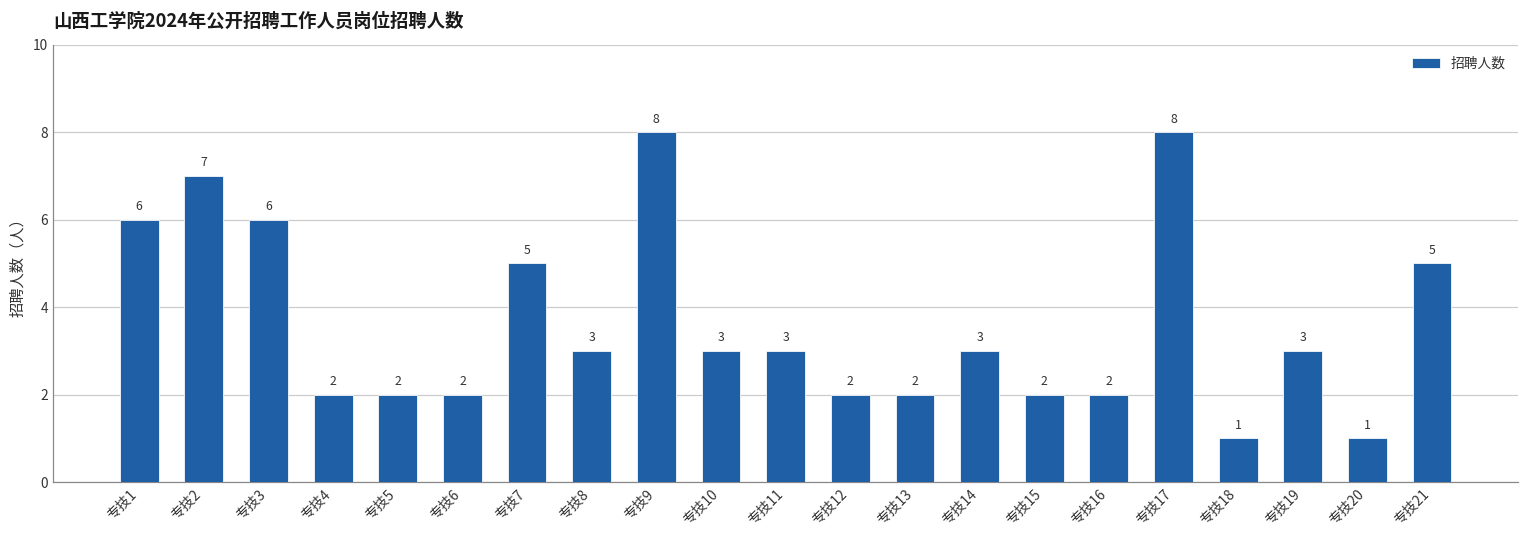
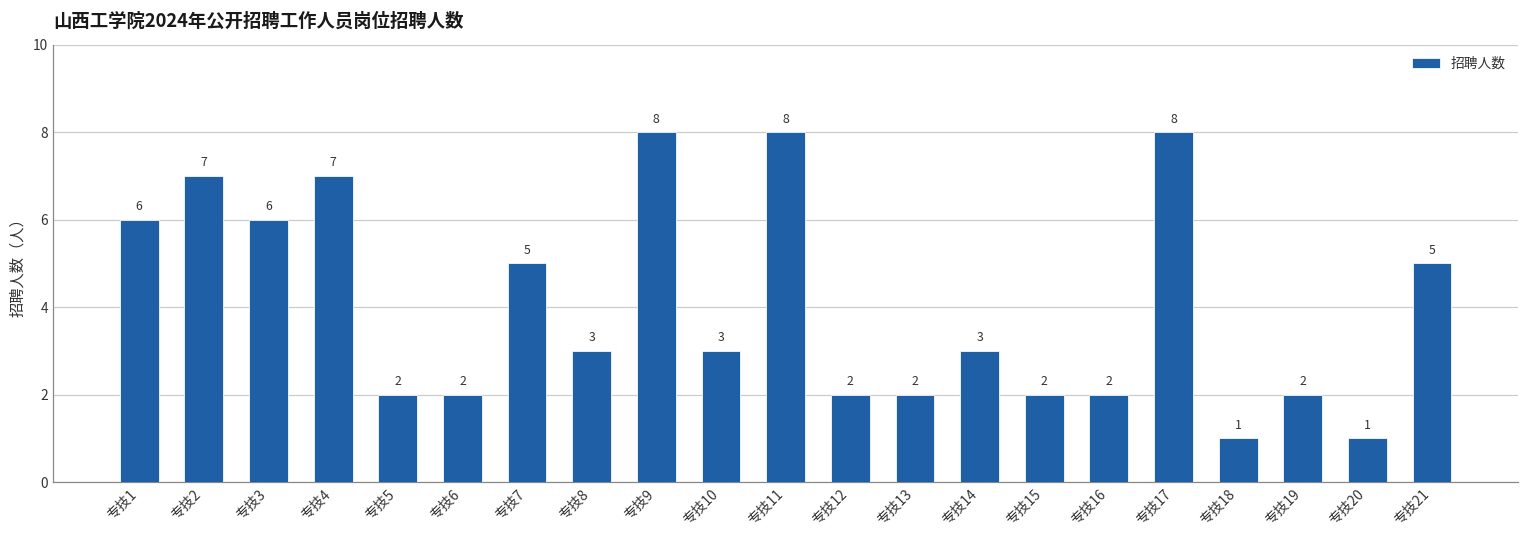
专技4: 2 -> 7
专技11: 3 -> 8
专技19: 3 -> 2
